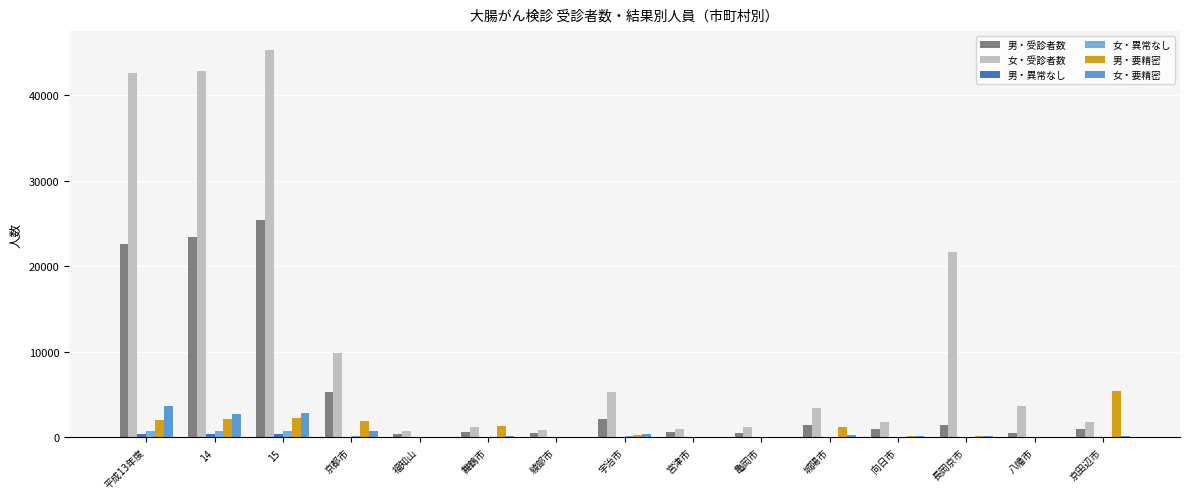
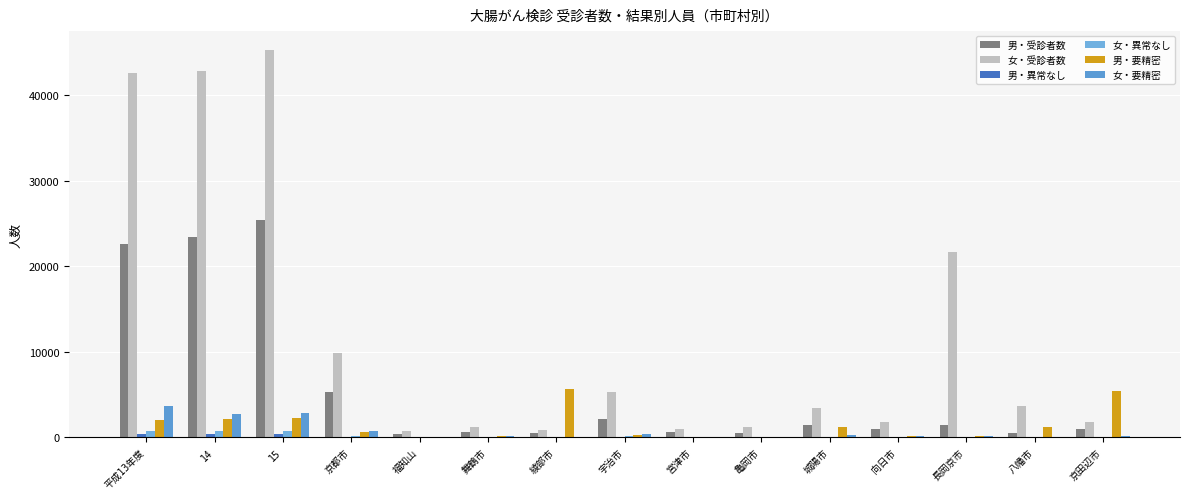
男・要精密, 京都市: 2000 -> 1000
男・要精密, 舞鶴市: 1000 -> 0
男・要精密, 綾部市: 0 -> 6000
男・要精密, 八幡市: 0 -> 1000
